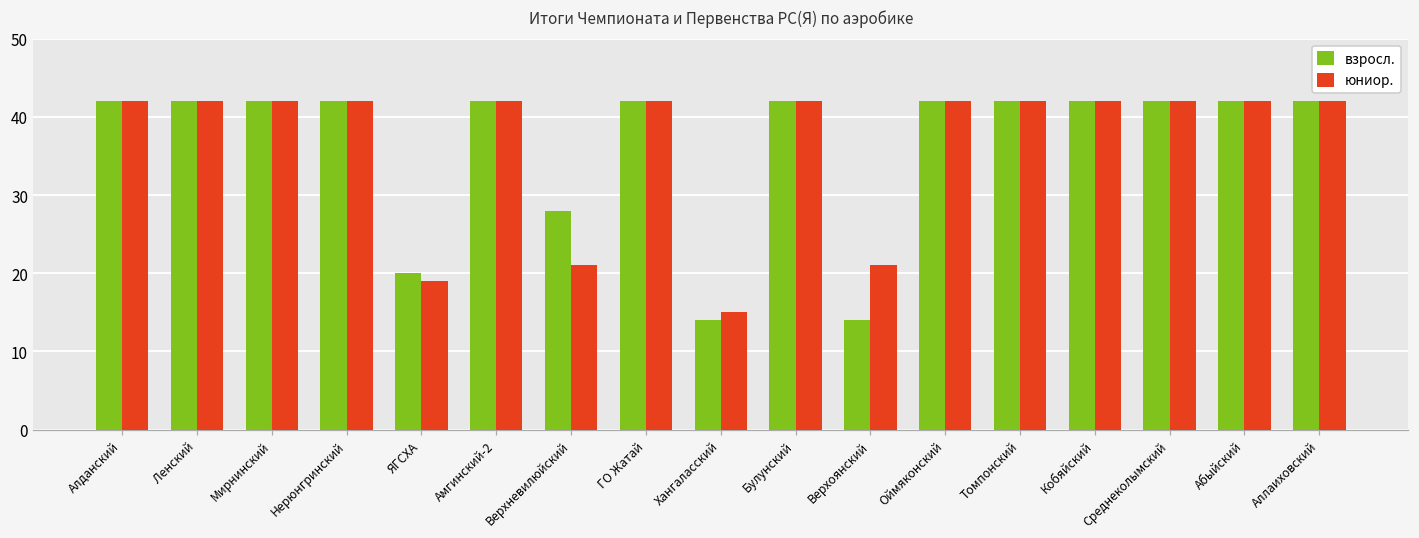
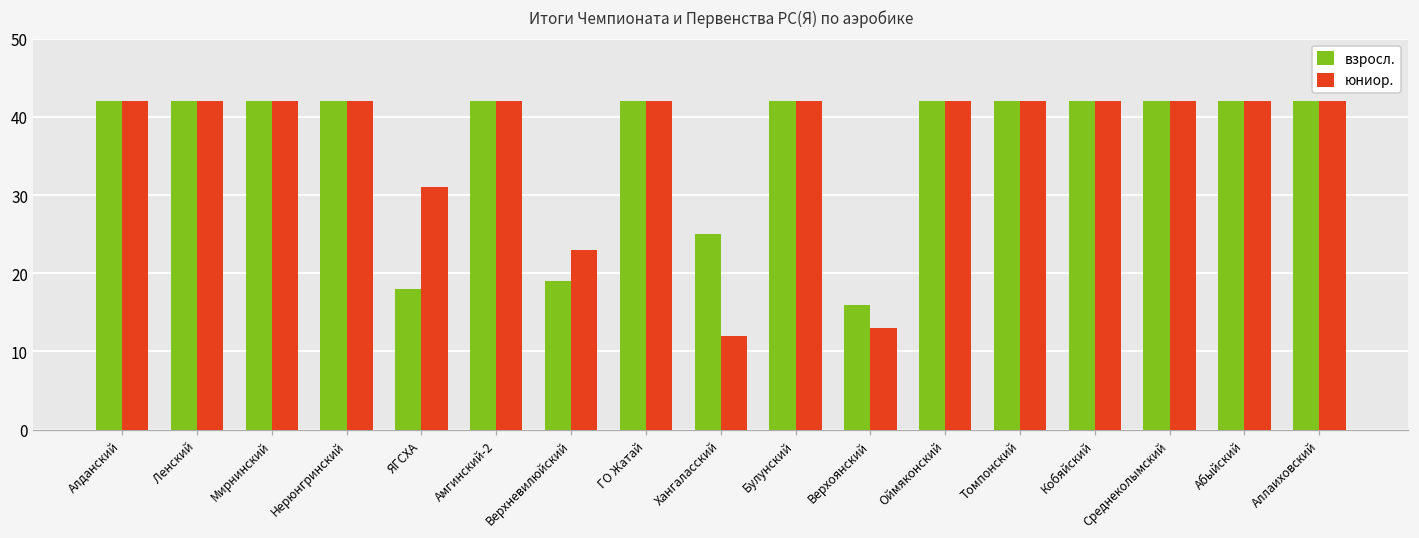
взросл., ЯГСХА: 20 -> 18
юниор., ЯГСХА: 19 -> 31
взросл., Верхневилюйский: 28 -> 19
юниор., Верхневилюйский: 21 -> 23
взросл., Хангаласский: 14 -> 25
юниор., Хангаласский: 15 -> 12
взросл., Верхоянский: 14 -> 16
юниор., Верхоянский: 21 -> 13
